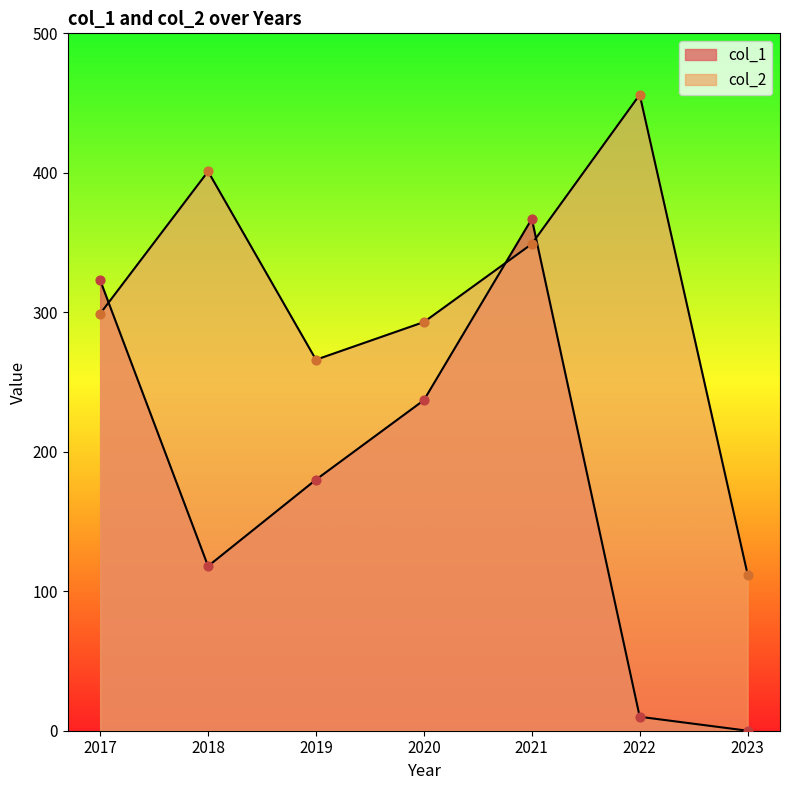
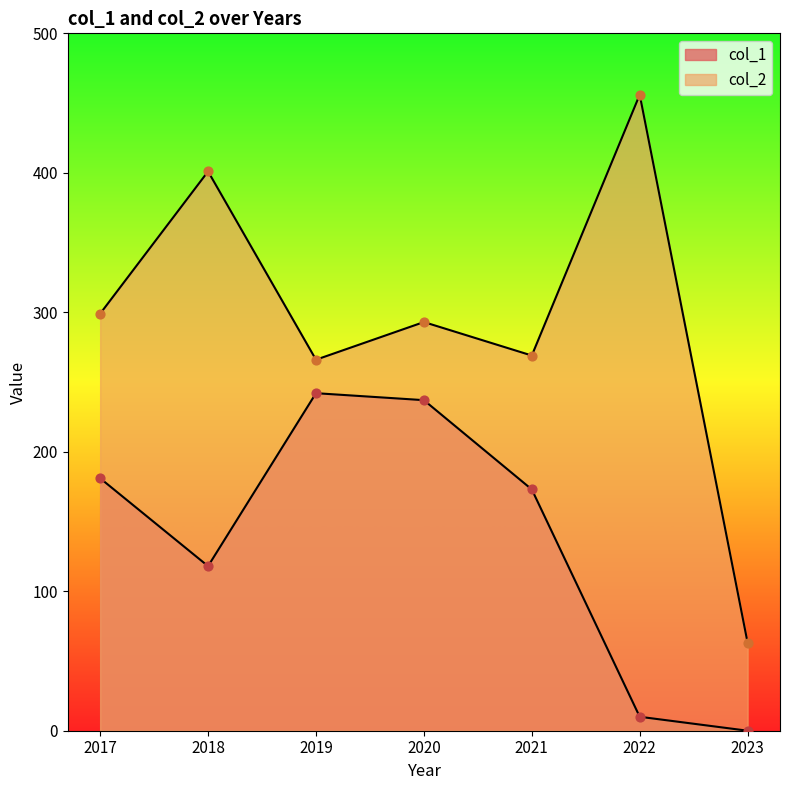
col_1, 2017: 323 -> 181
col_1, 2019: 180 -> 242
col_1, 2021: 367 -> 173
col_2, 2021: 349 -> 269
col_2, 2023: 112 -> 63
